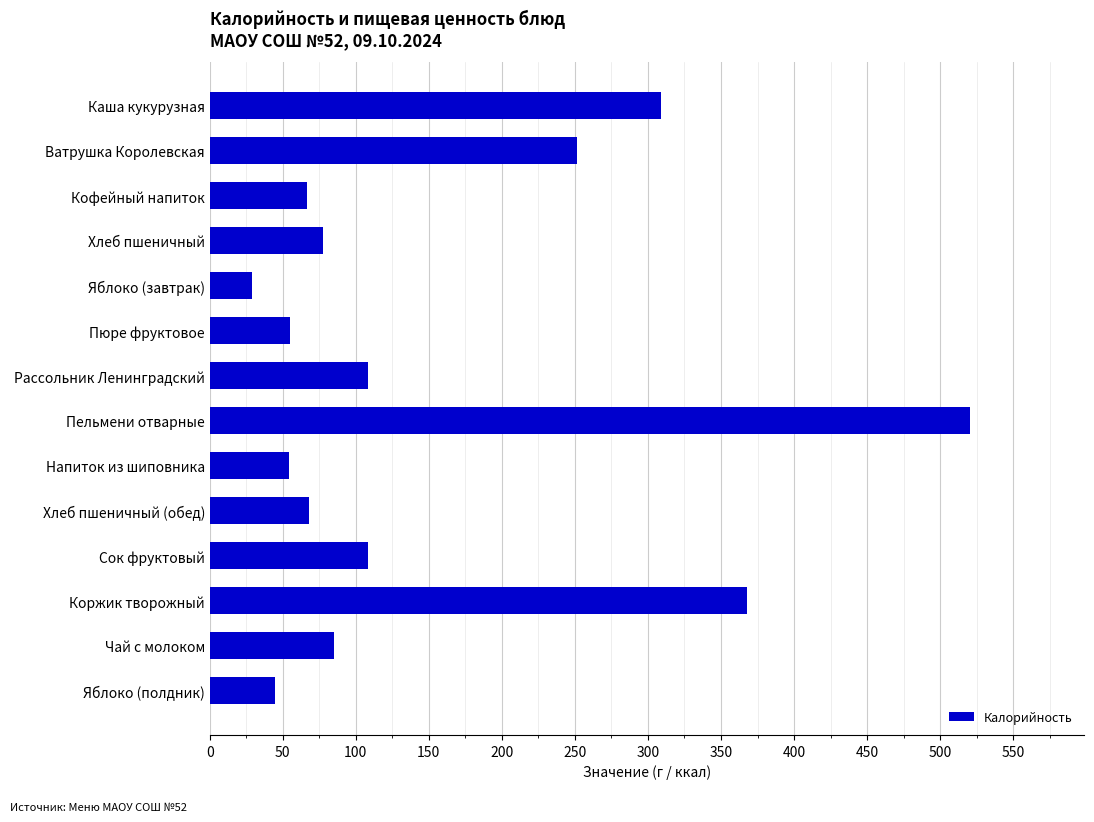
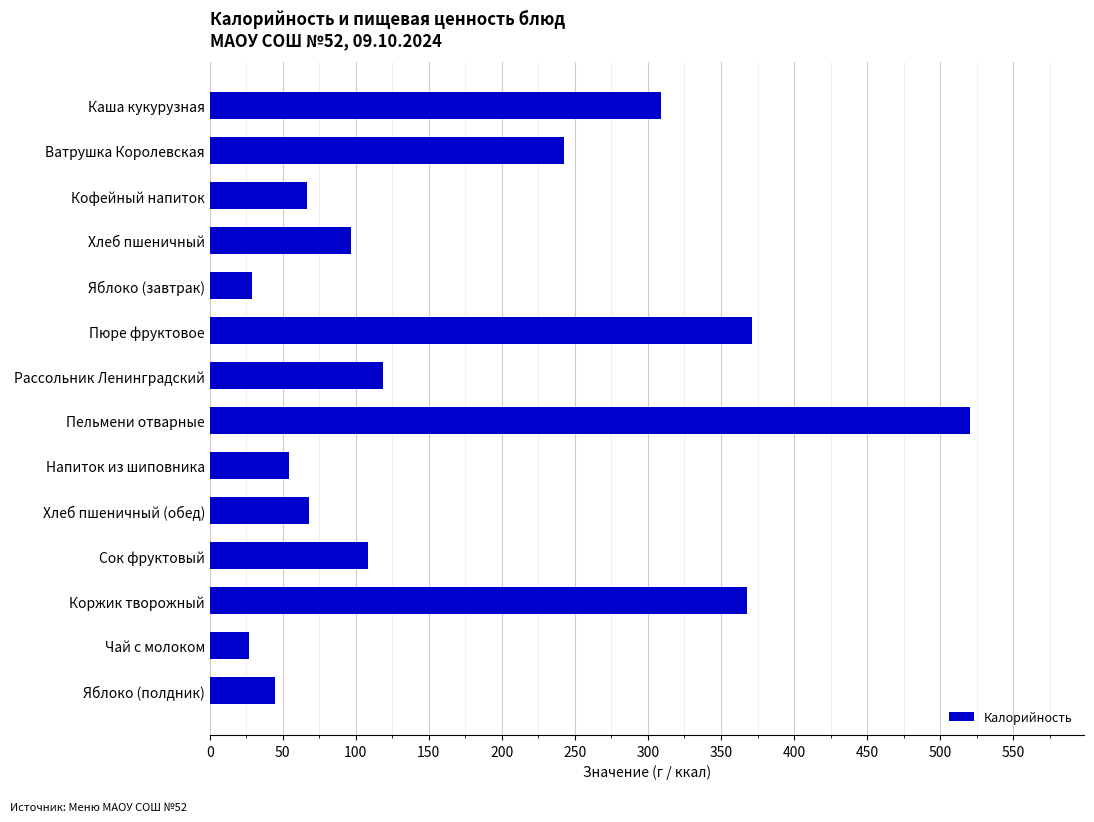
Ватрушка Королевская: 251 -> 243
Хлеб пшеничный: 78 -> 97
Пюре фруктовое: 55 -> 371
Рассольник Ленинградский: 108 -> 119
Чай с молоком: 85 -> 27
